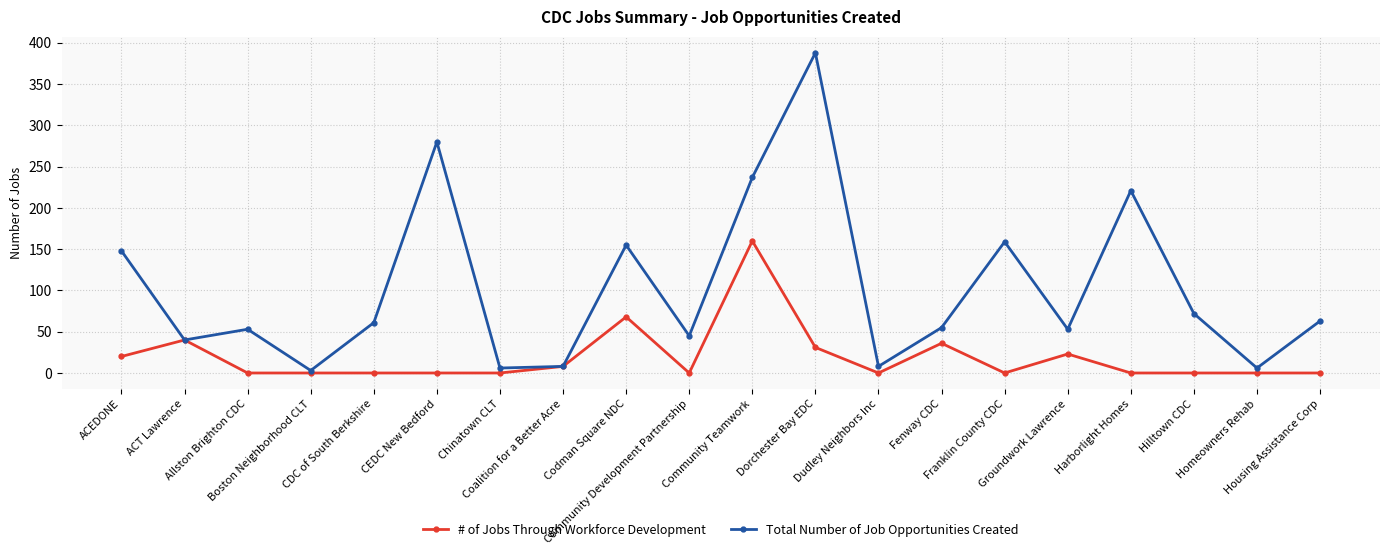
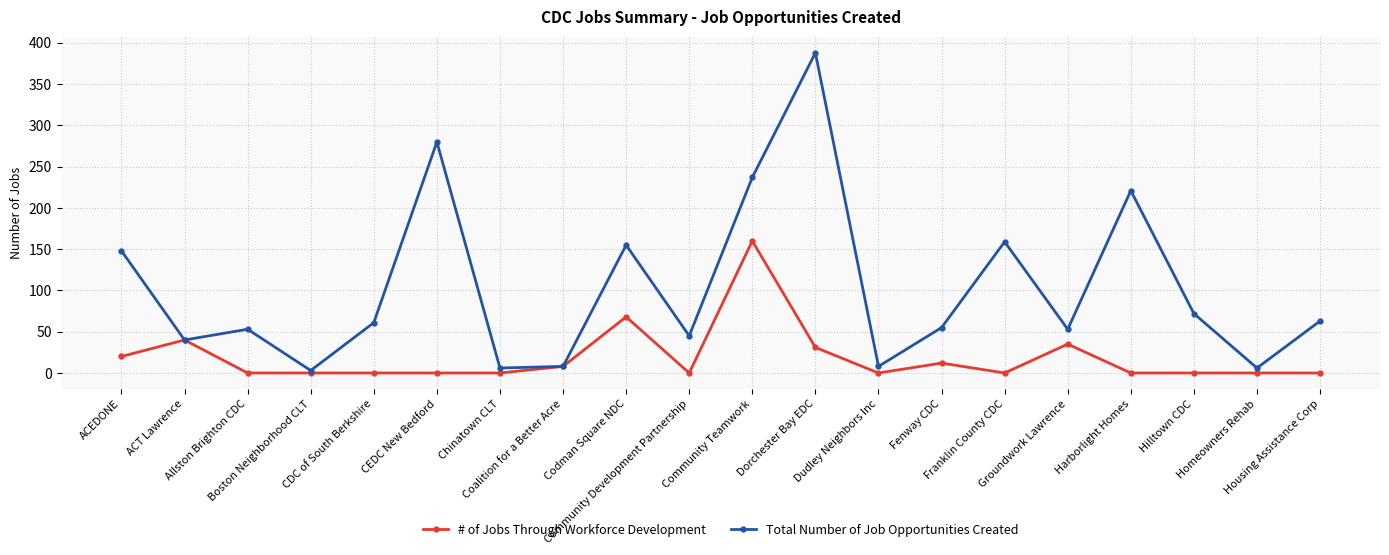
# of Jobs Through Workforce Development, Fenway CDC: 40 -> 10
# of Jobs Through Workforce Development, Groundwork Lawrence: 20 -> 40
